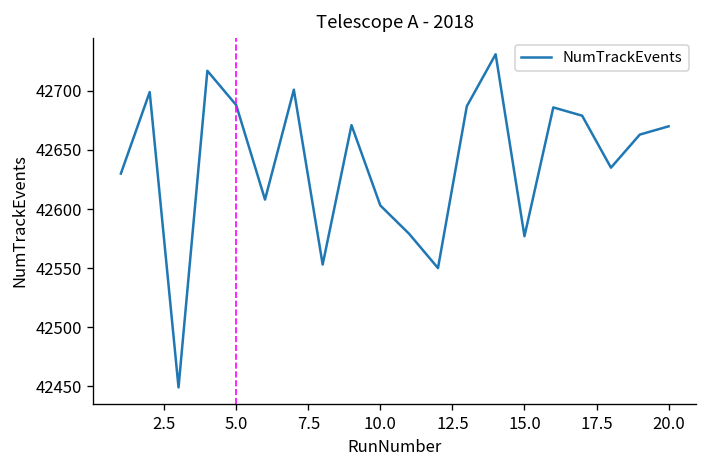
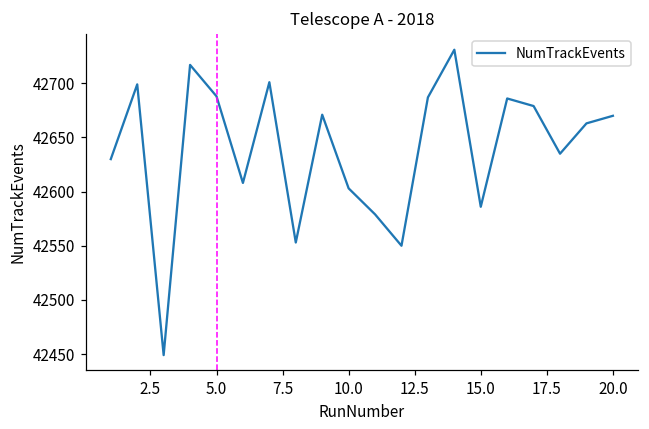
15.0: 42580 -> 42590
